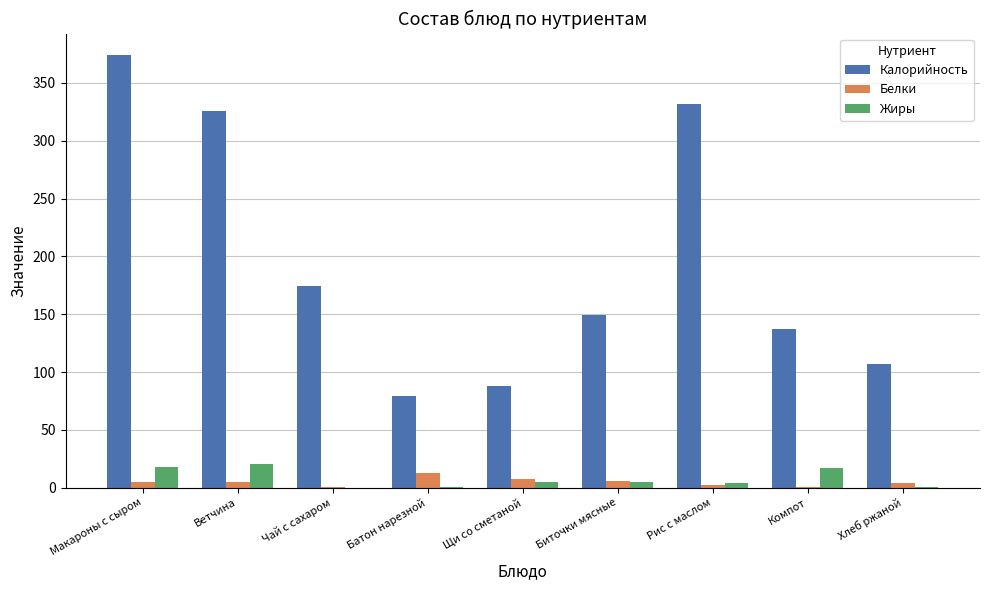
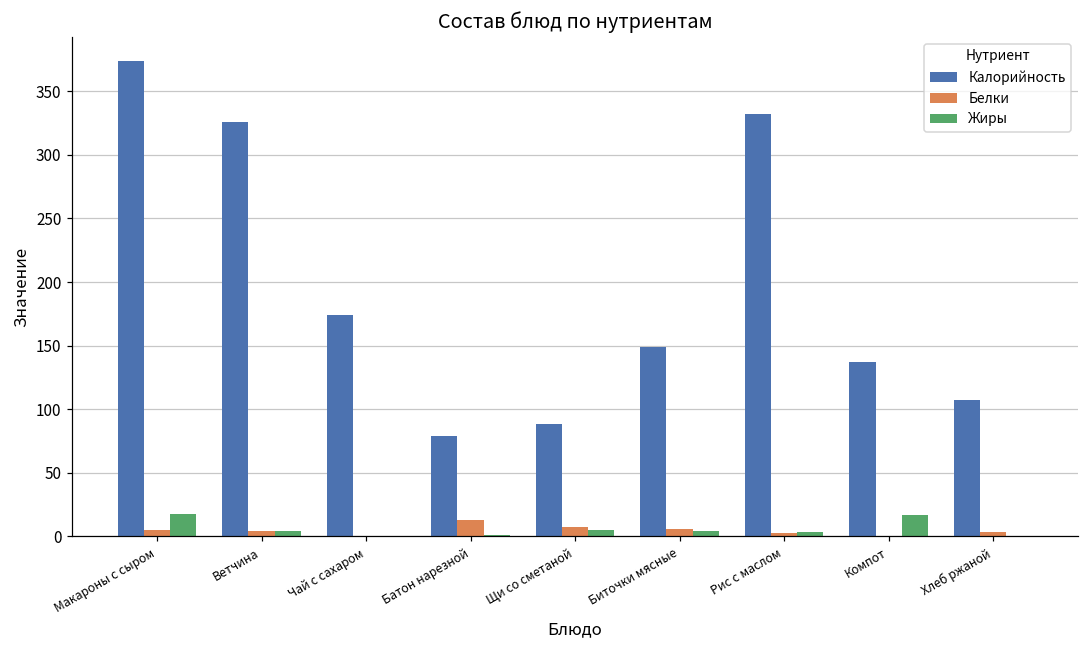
Жиры, Ветчина: 21 -> 4
